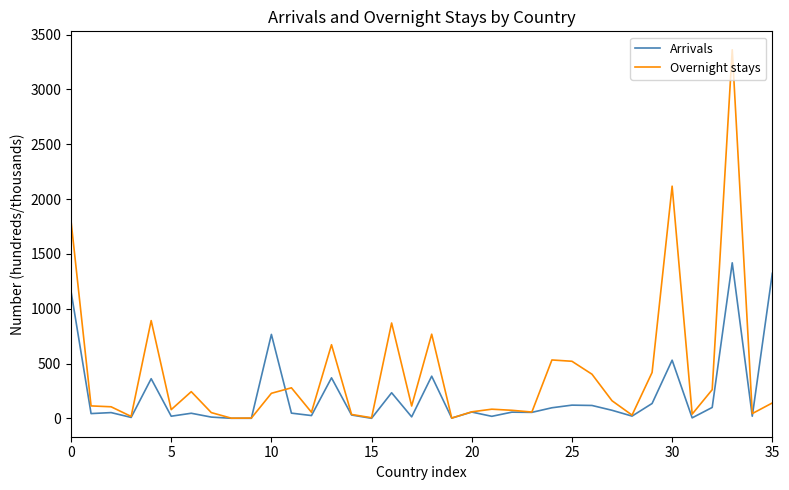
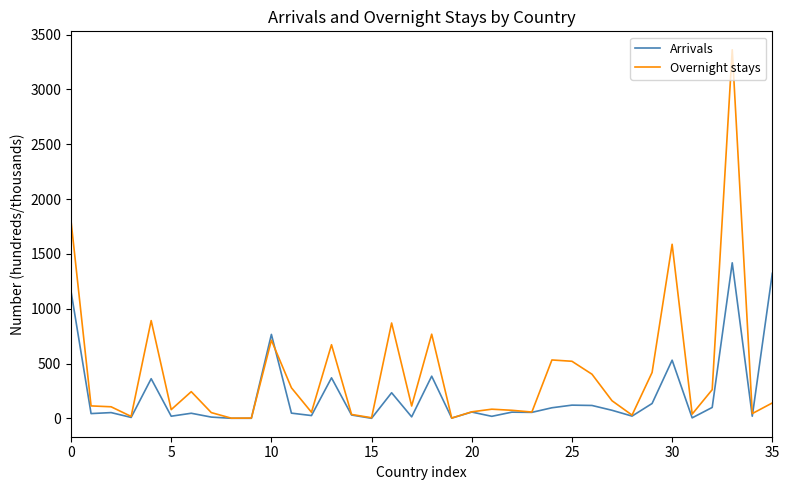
Overnight stays, 10: 230 -> 710
Overnight stays, 30: 2120 -> 1590
